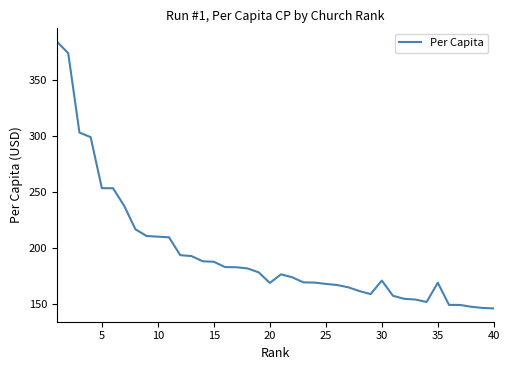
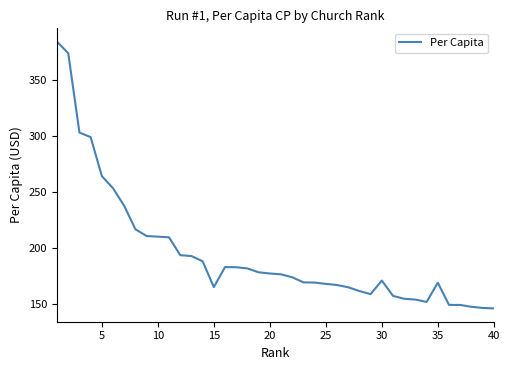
5: 253 -> 264
15: 188 -> 165
20: 169 -> 178
